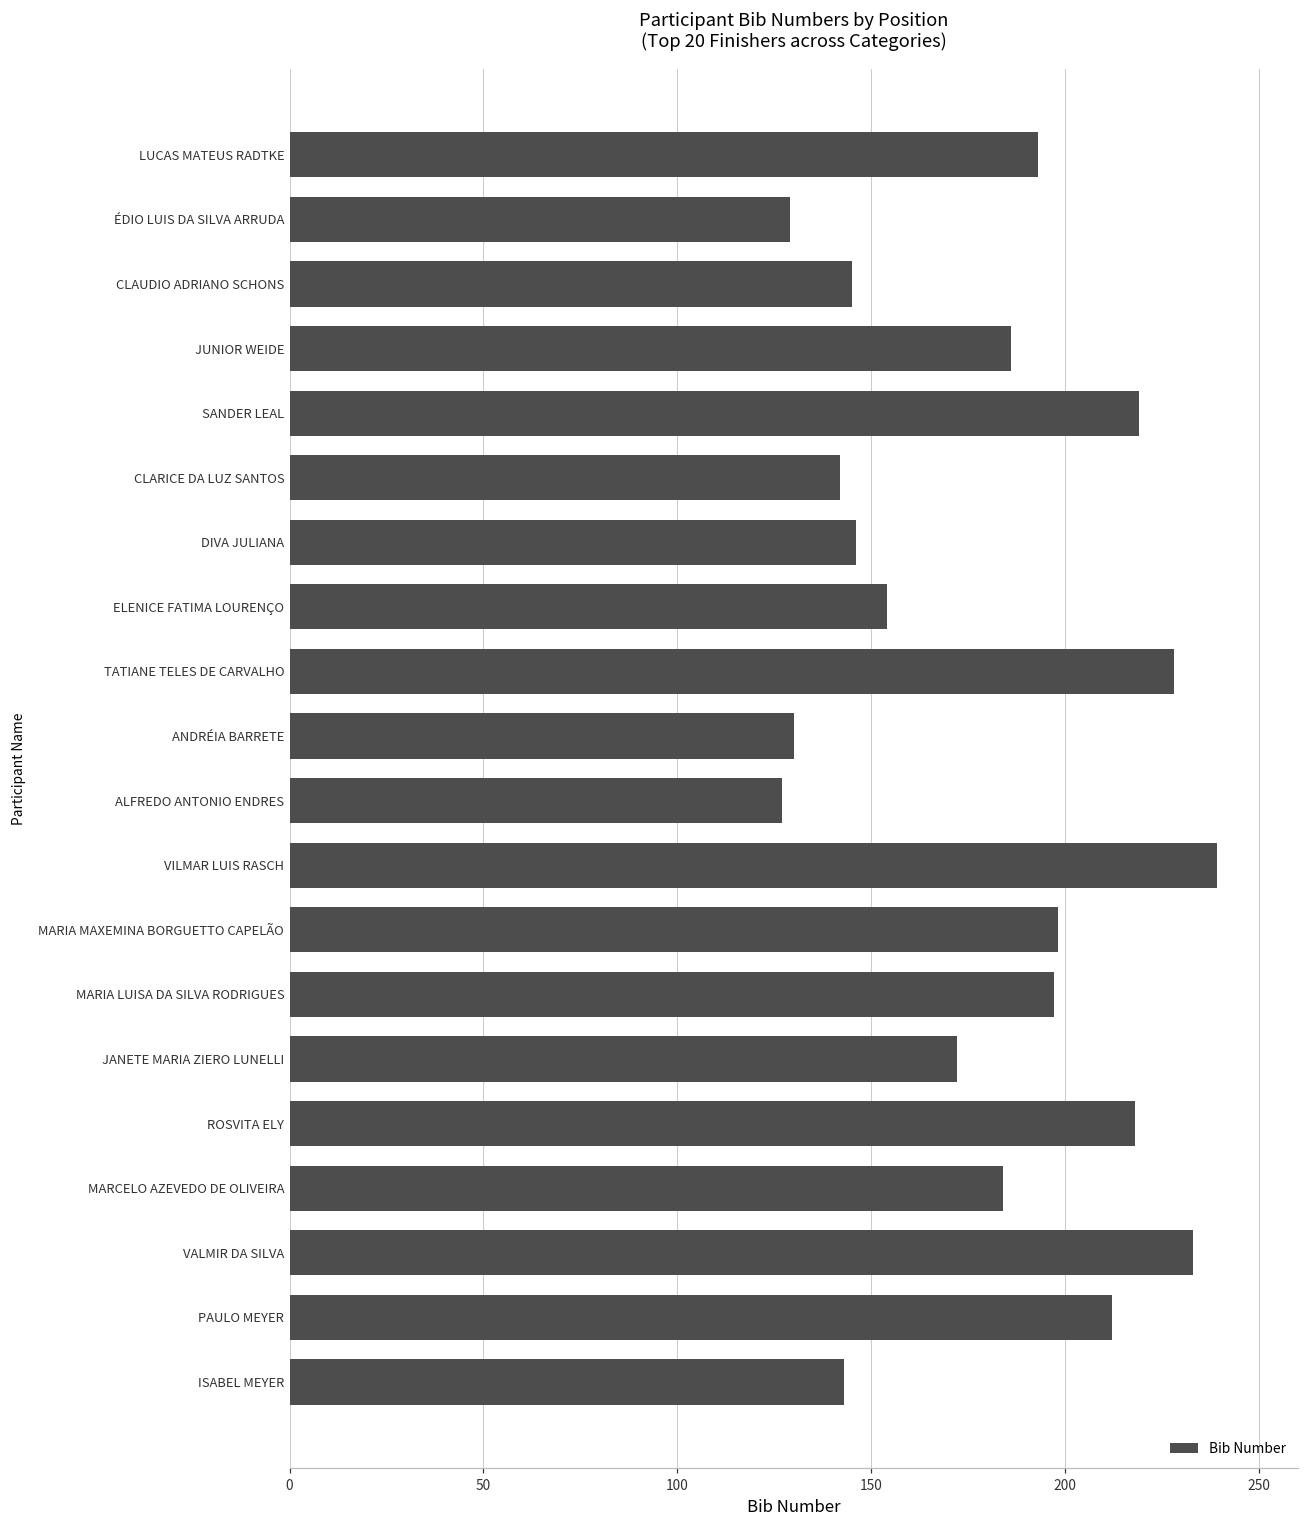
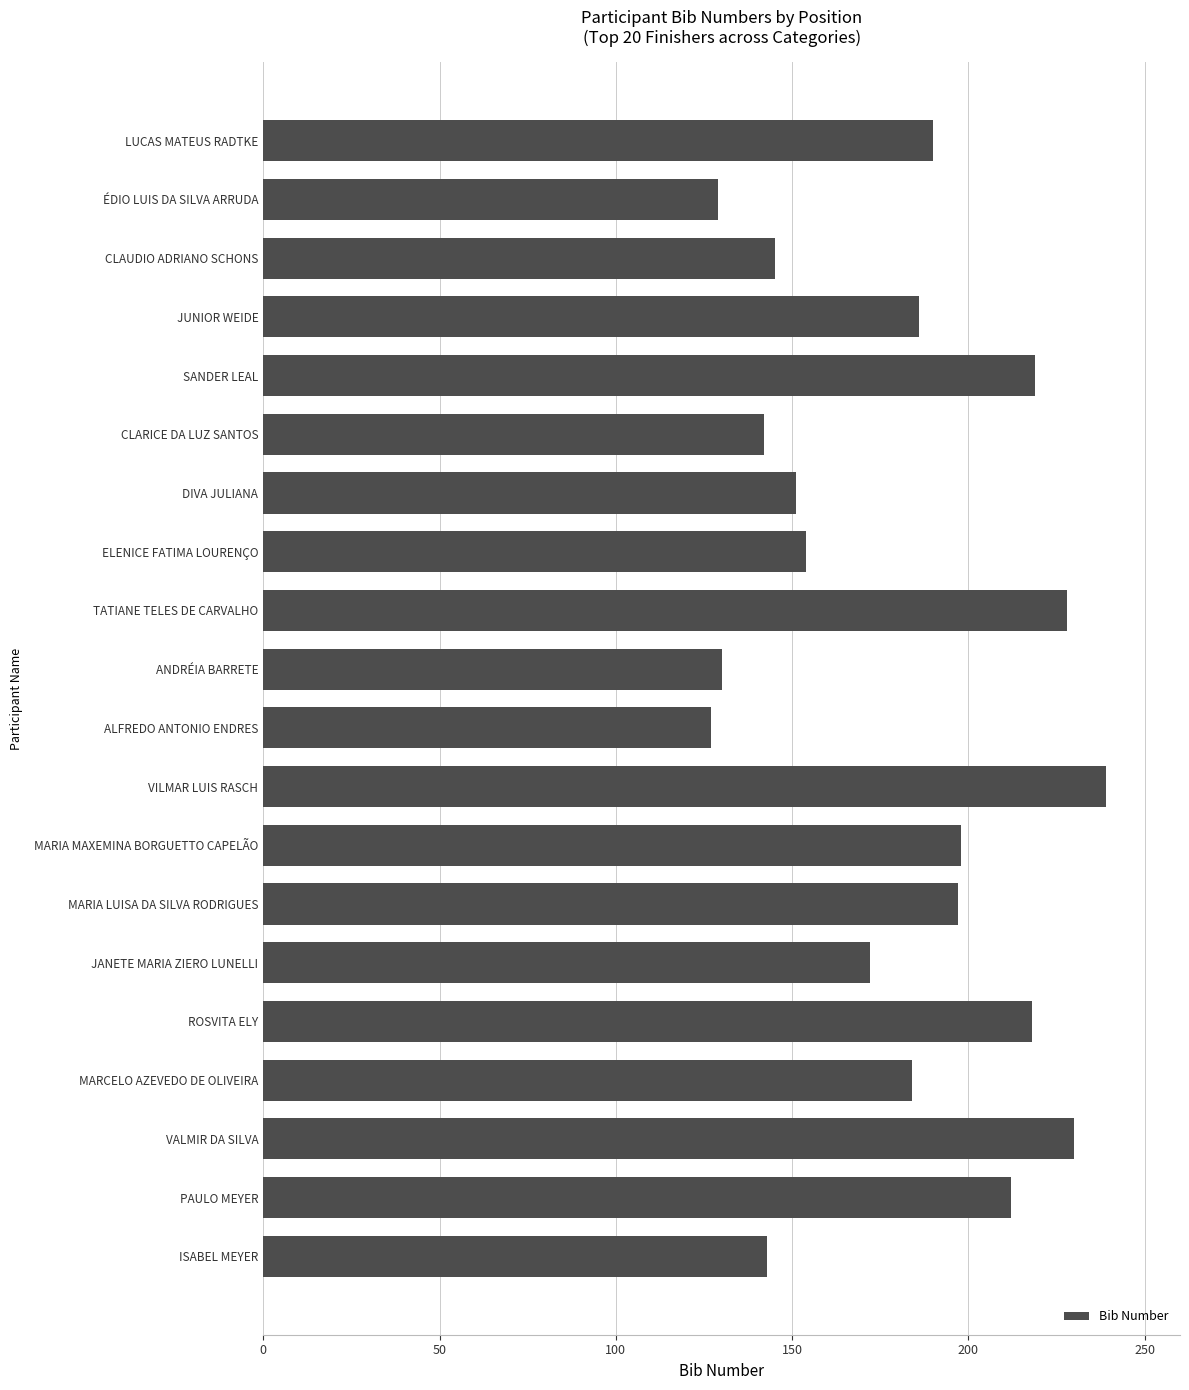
LUCAS MATEUS RADTKE: 193 -> 190
DIVA JULIANA: 146 -> 151
VALMIR DA SILVA: 233 -> 230
